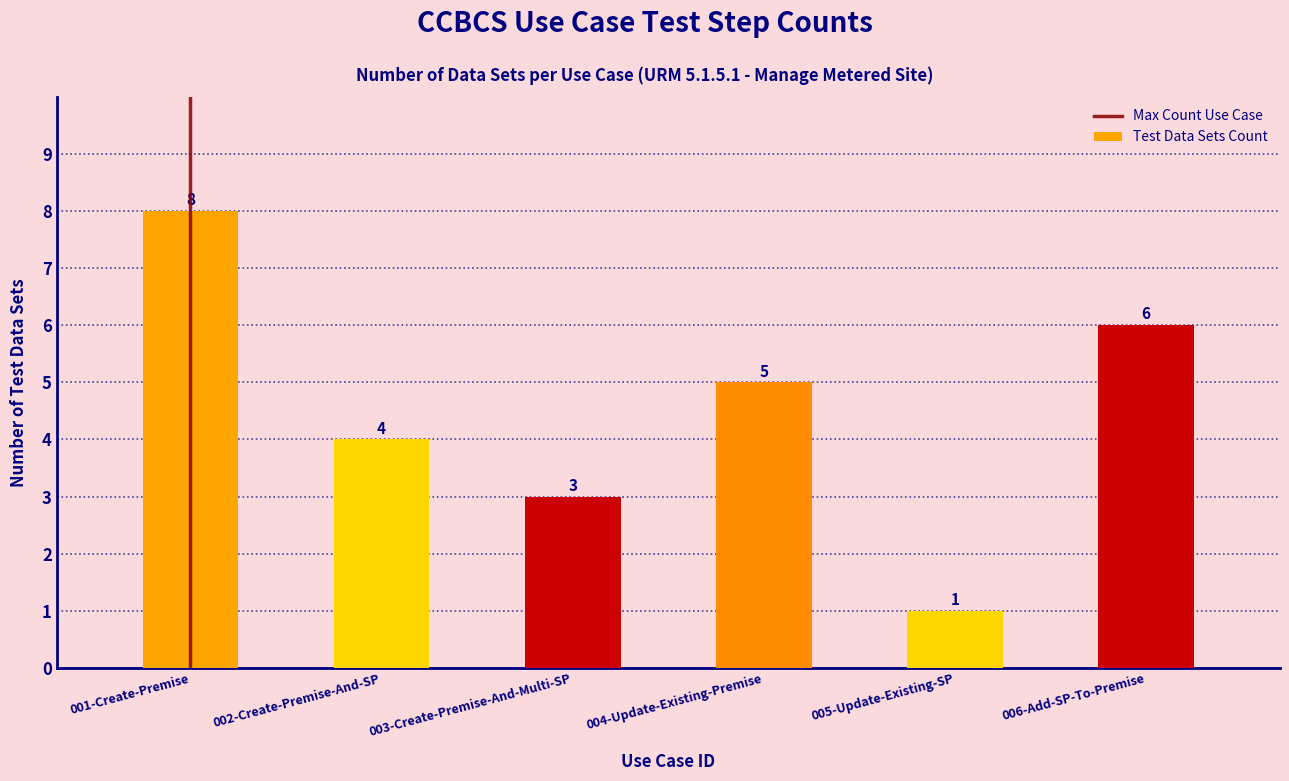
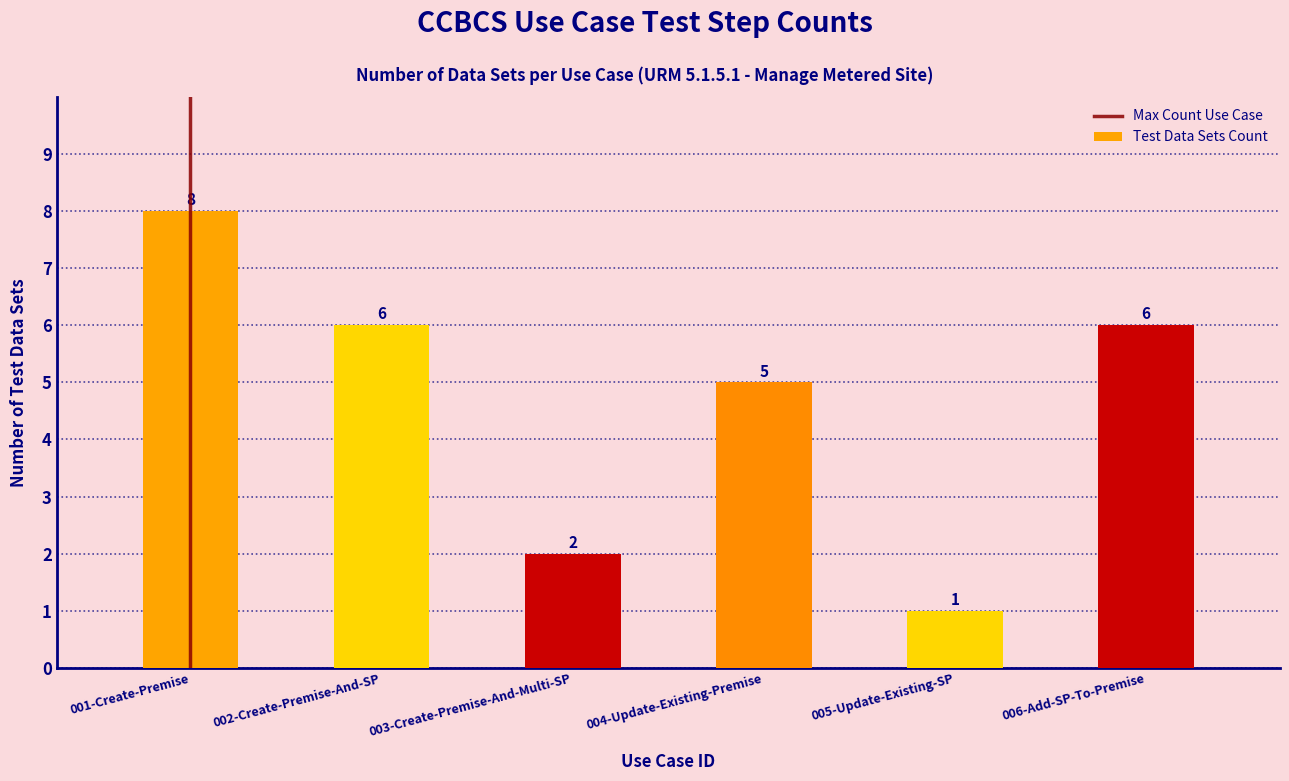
002-Create-Premise-And-SP: 4 -> 6
003-Create-Premise-And-Multi-SP: 3 -> 2
